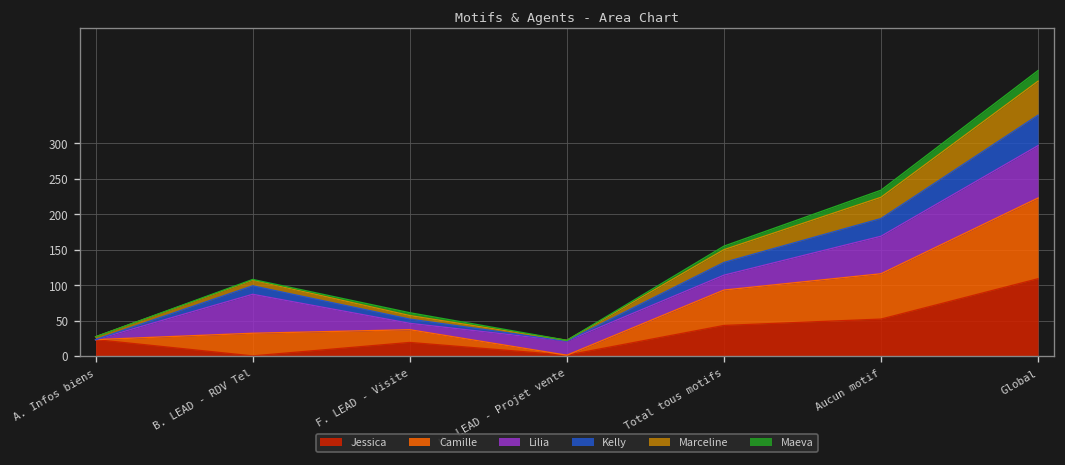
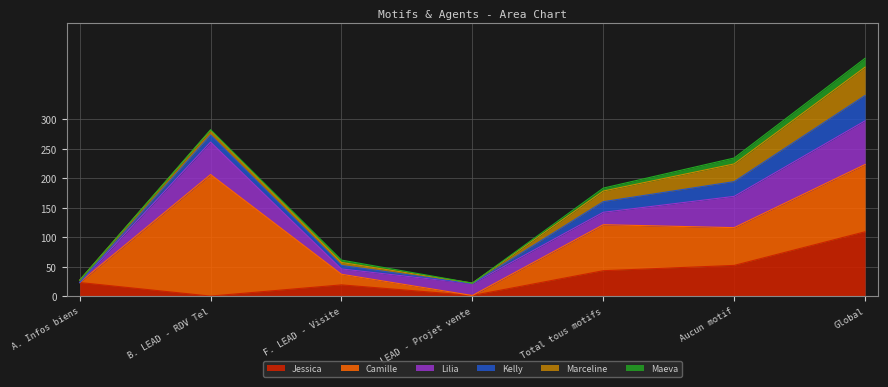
Camille, B. LEAD - RDV Tel: 30 -> 210
Camille, Total tous motifs: 50 -> 80
